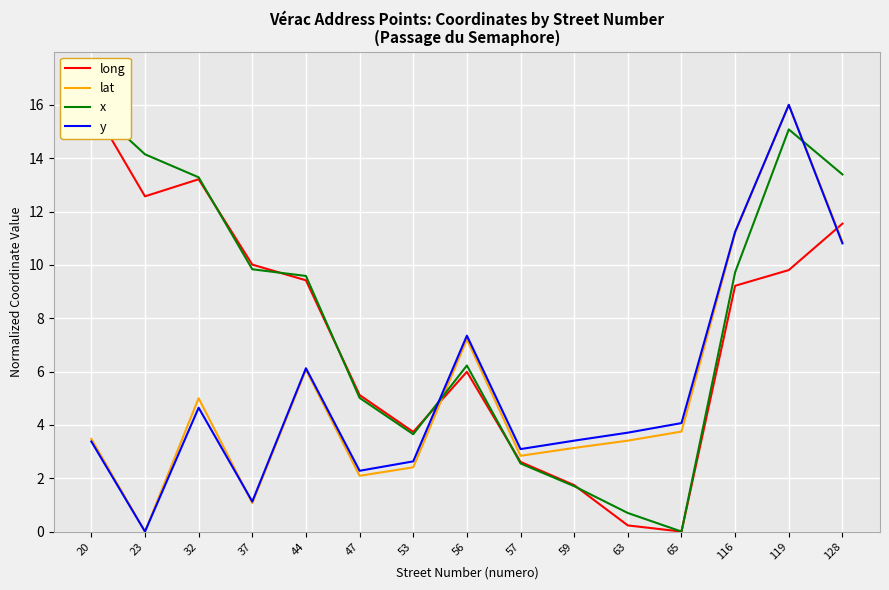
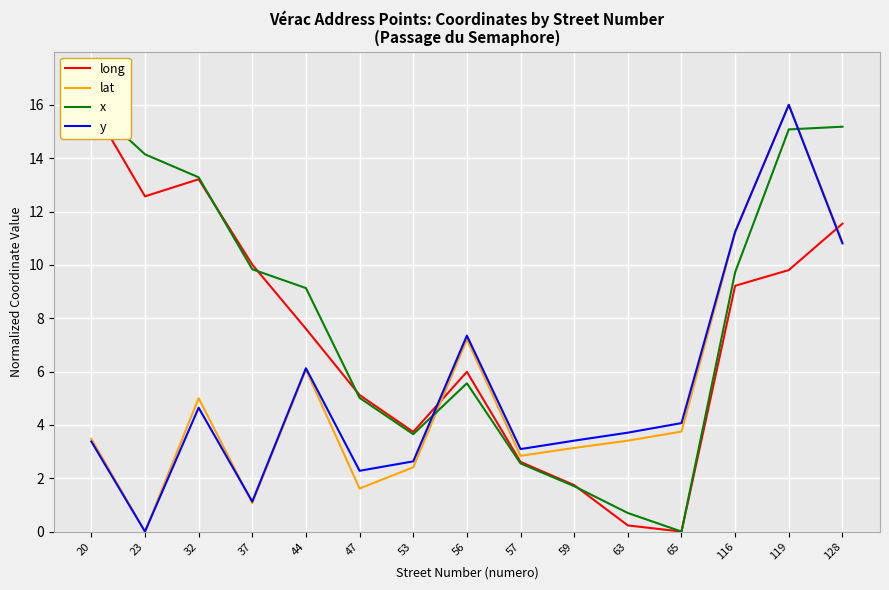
long, 44: 9.4 -> 7.6
x, 44: 9.6 -> 9.1
lat, 47: 2.1 -> 1.6
x, 56: 6.2 -> 5.6
x, 128: 13.4 -> 15.2
